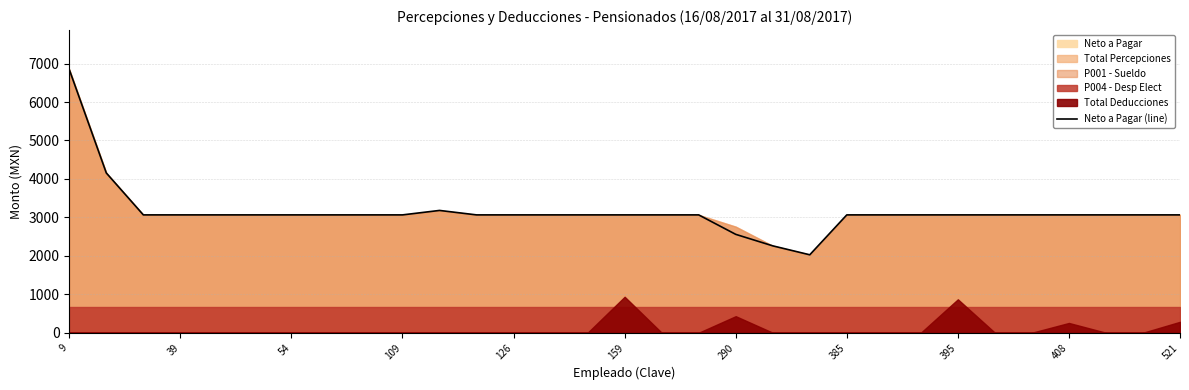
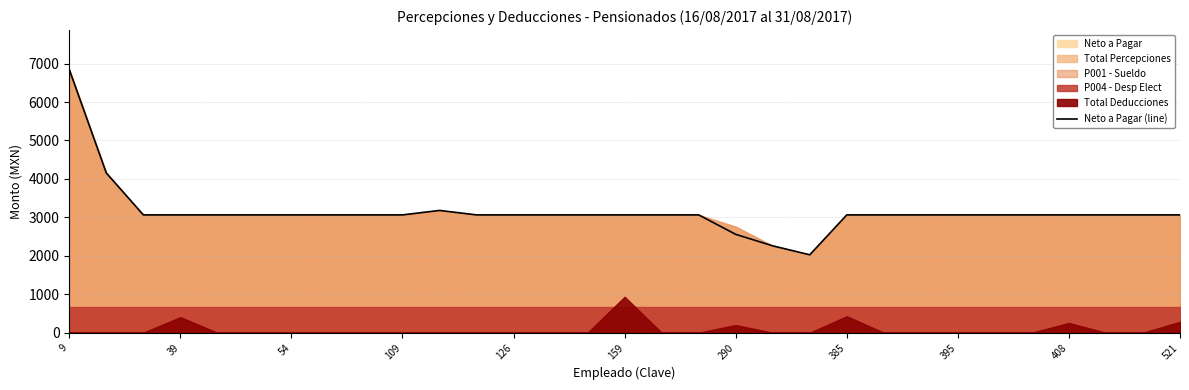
Total Deducciones, 39: 0 -> 400
Total Deducciones, 290: 400 -> 200
Total Deducciones, 385: 0 -> 400
Total Deducciones, 395: 900 -> 0
